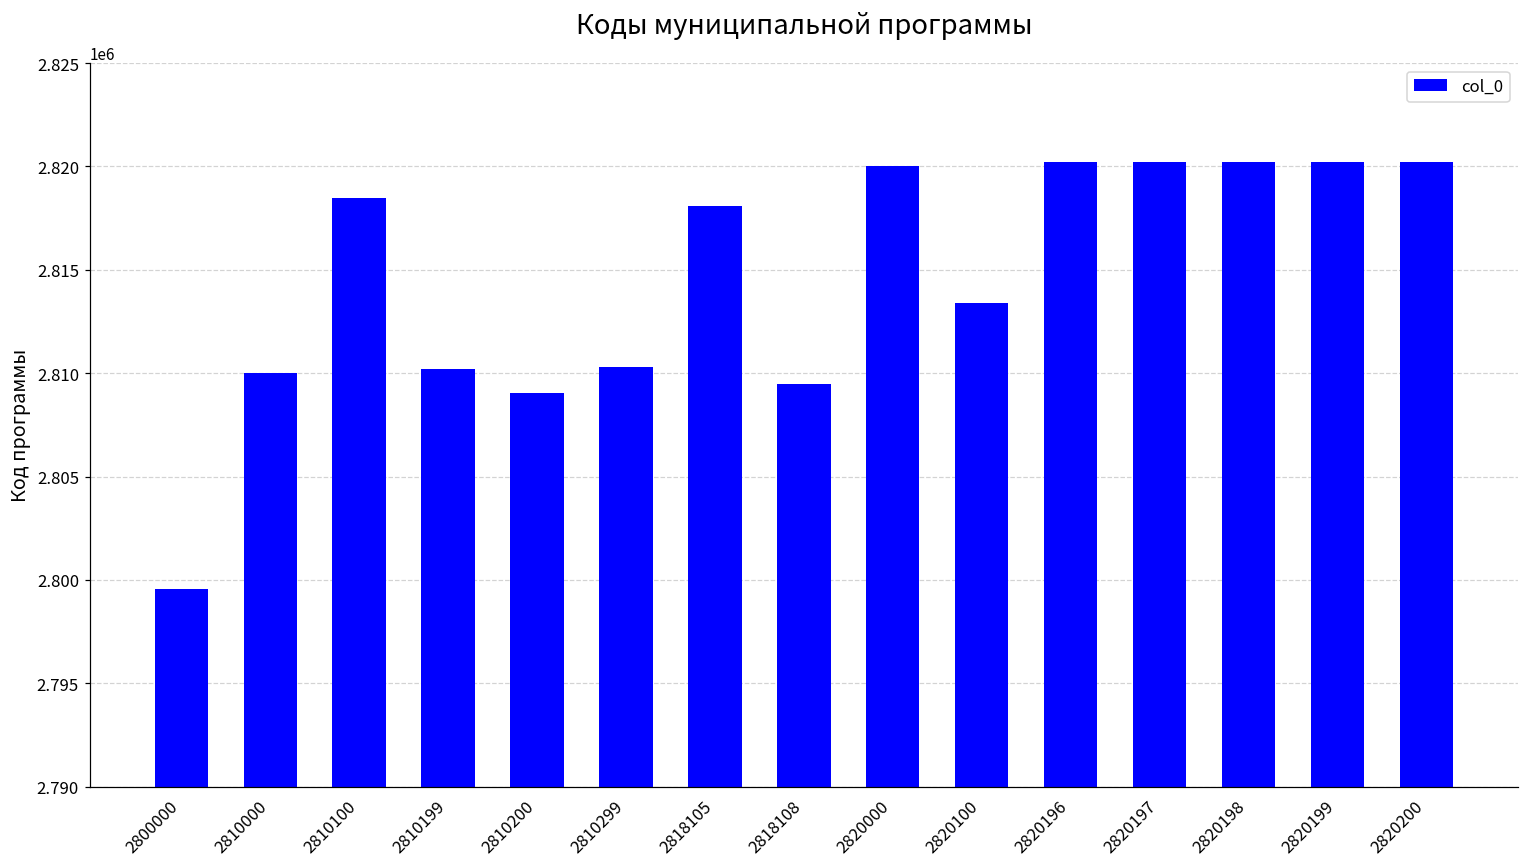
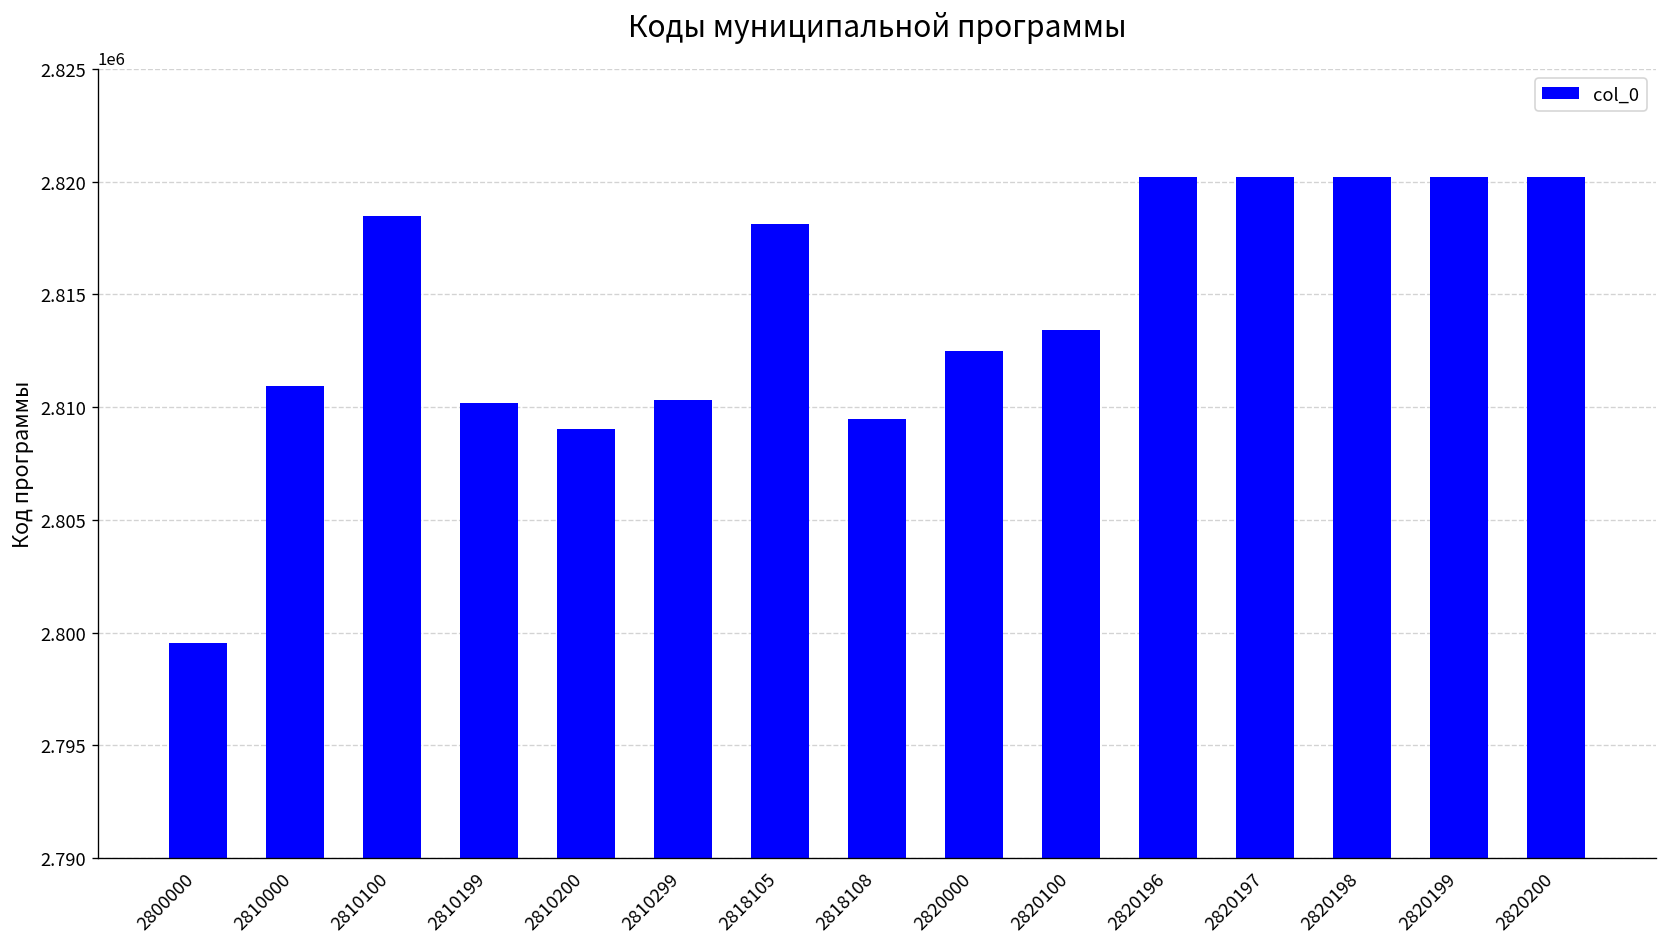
2810000: 2810000 -> 2811000
2820000: 2820000 -> 2812500
